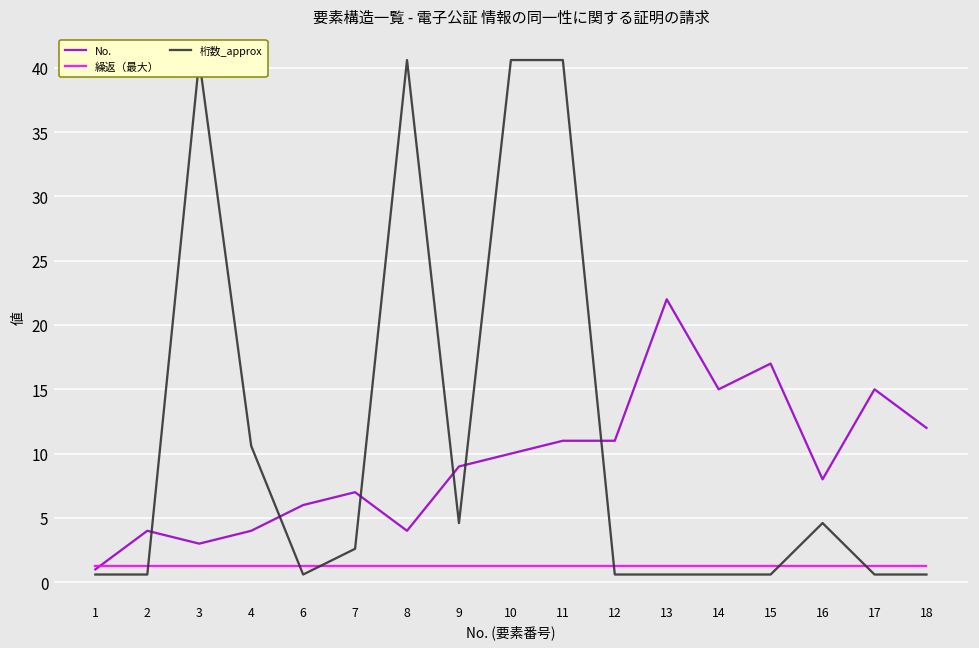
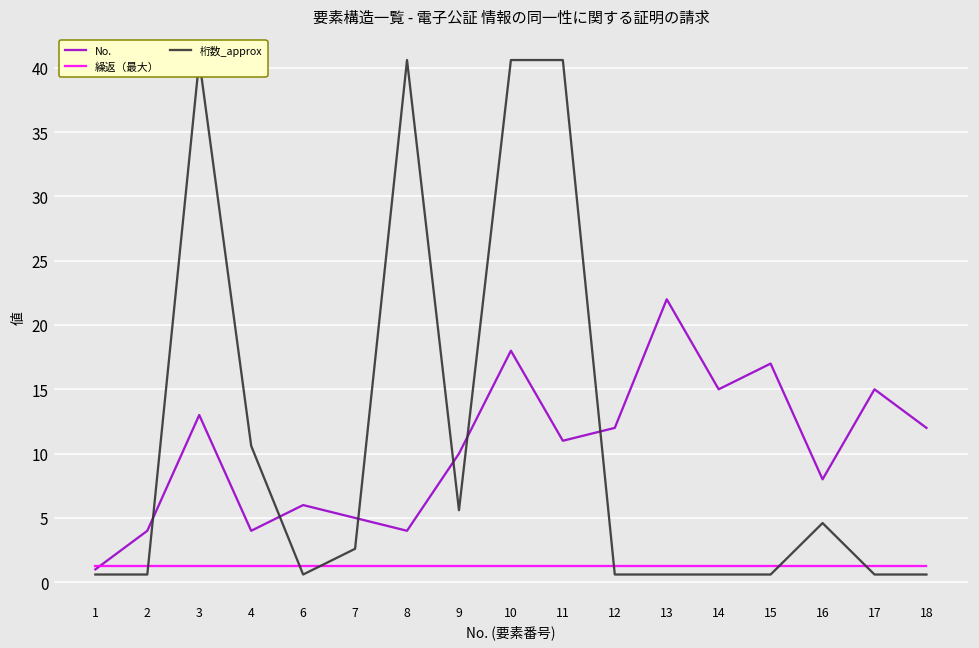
No., 3: 3 -> 13
No., 7: 7 -> 5
No., 9: 9 -> 10
桁数_approx, 9: 4.6 -> 5.6
No., 10: 10 -> 18
No., 12: 11 -> 12
